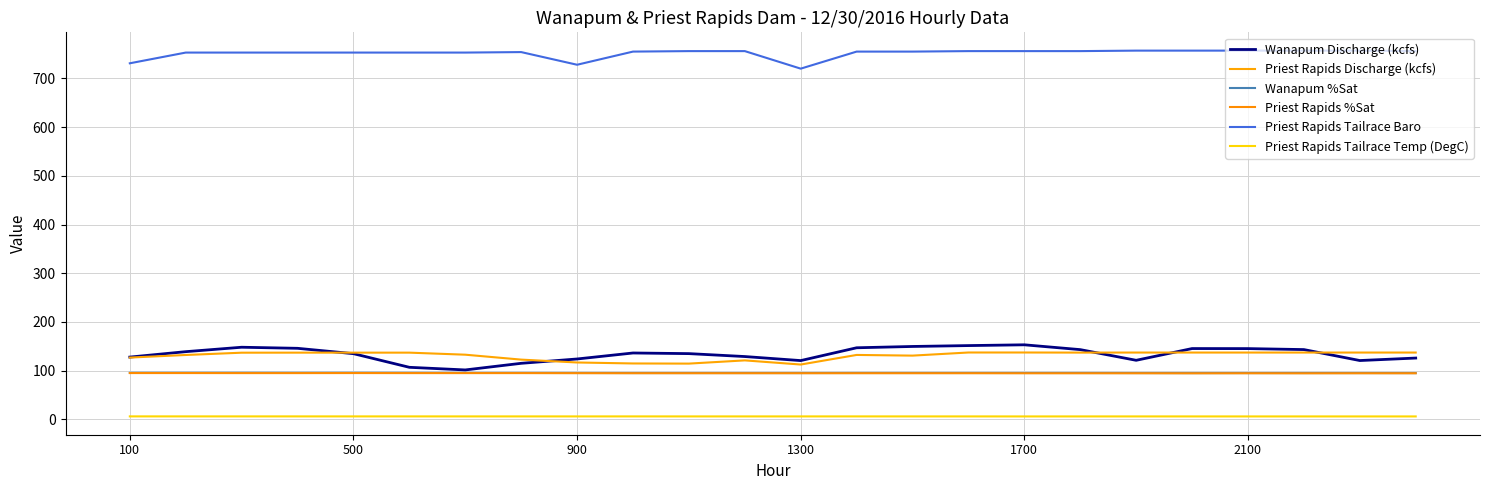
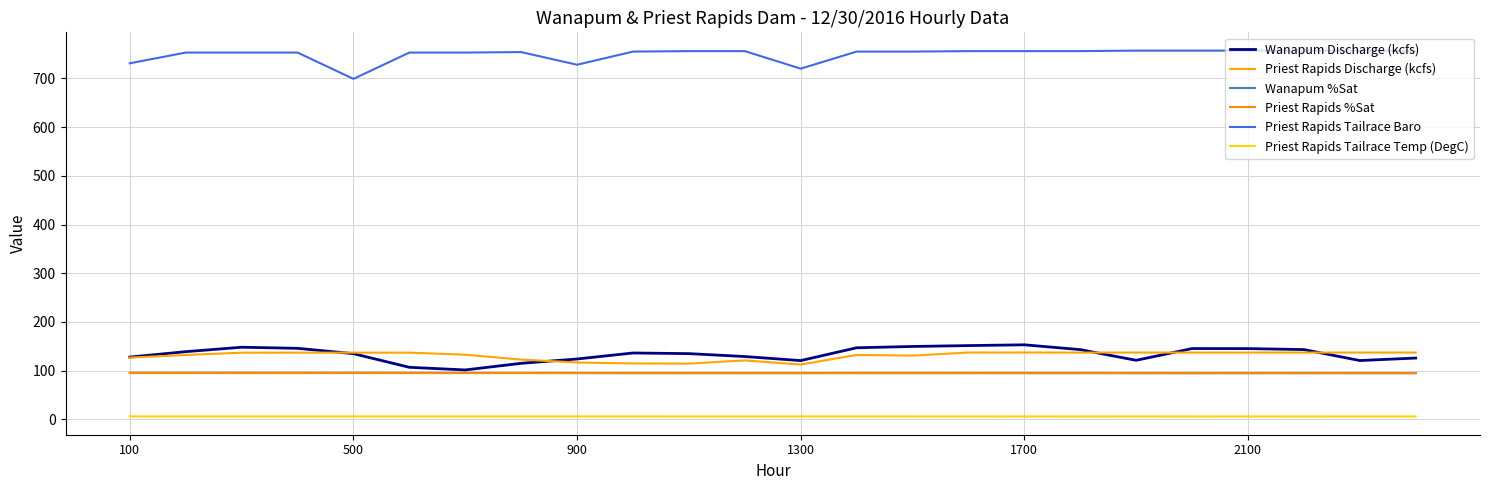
Priest Rapids Tailrace Baro, 500: 750 -> 700
